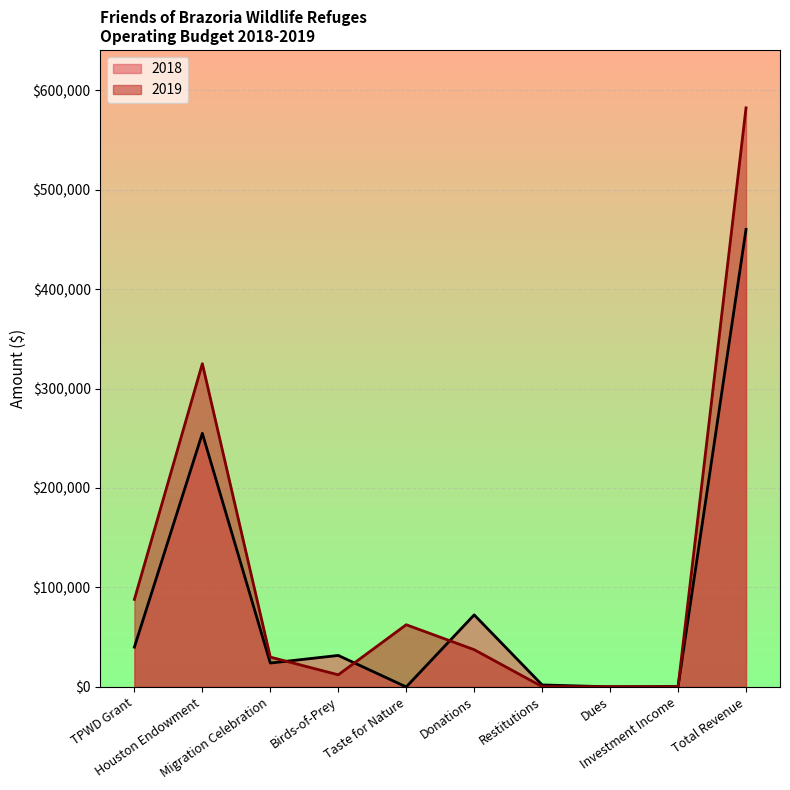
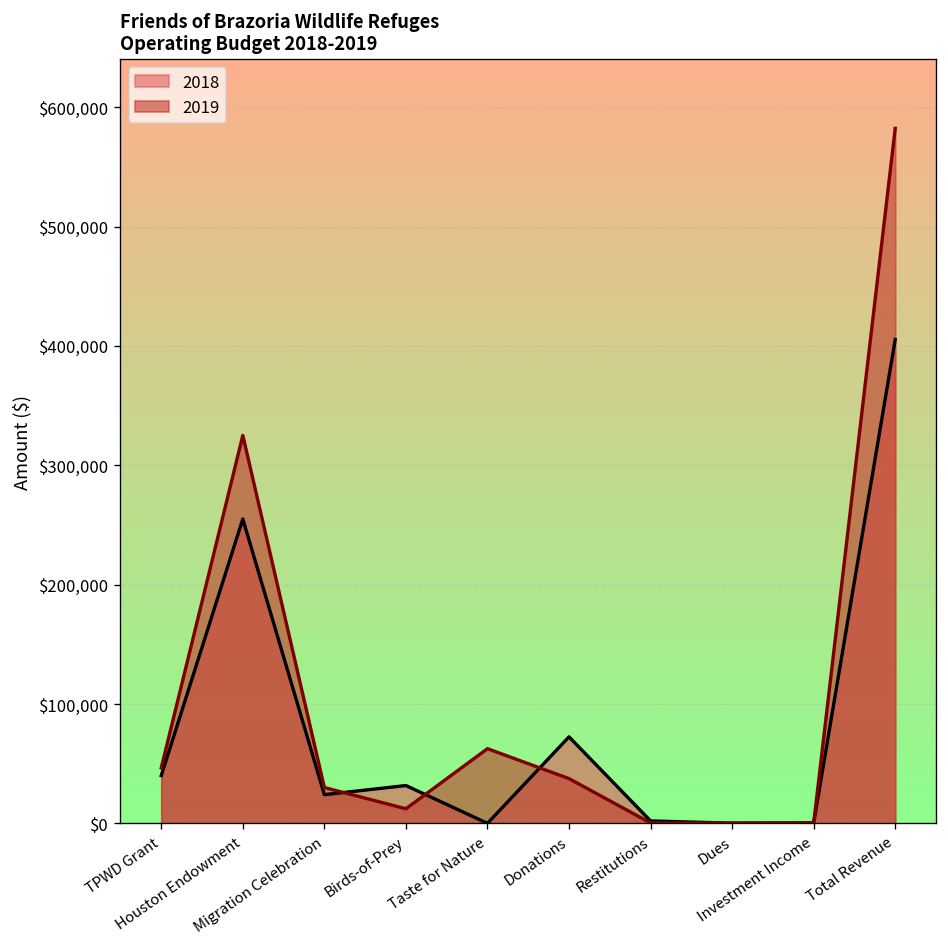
2019, TPWD Grant: $90,000 -> $50,000
2018, Total Revenue: $460,000 -> $410,000
